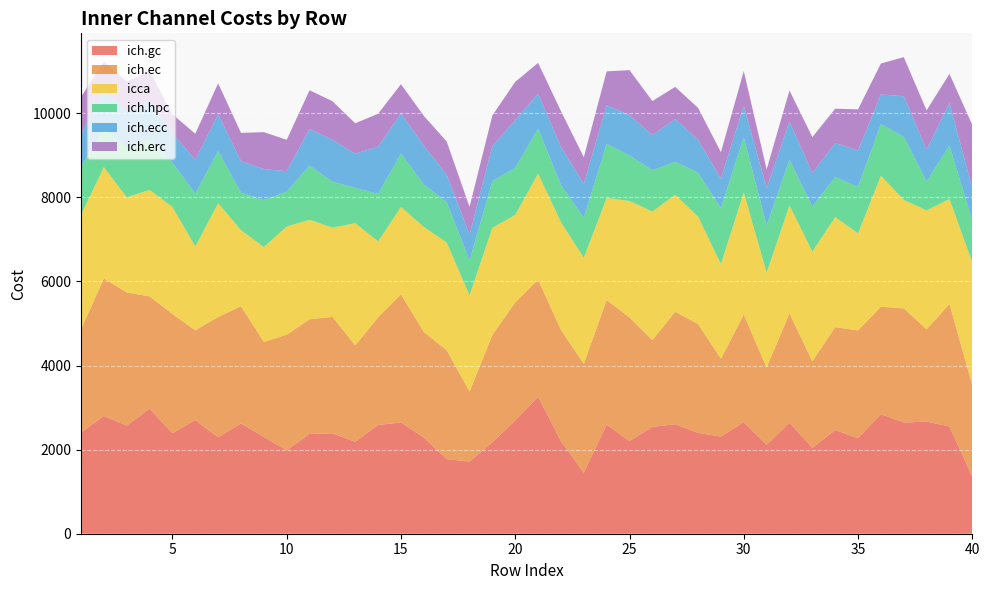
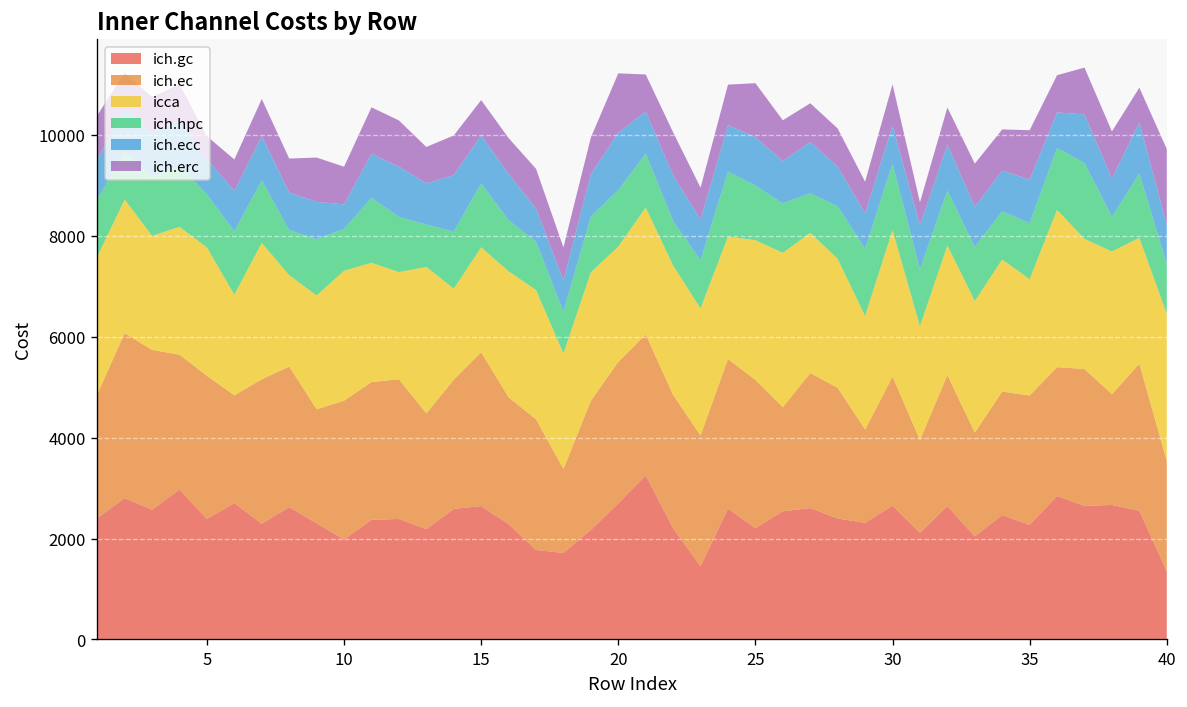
icca, 20: 2100 -> 2300
ich.erc, 20: 900 -> 1200
